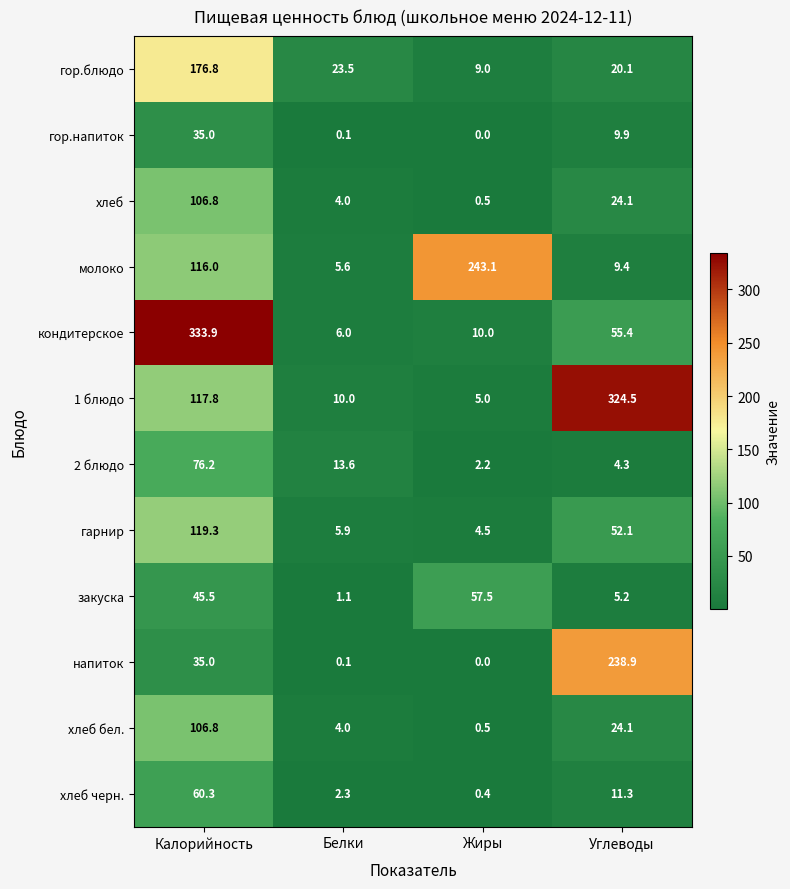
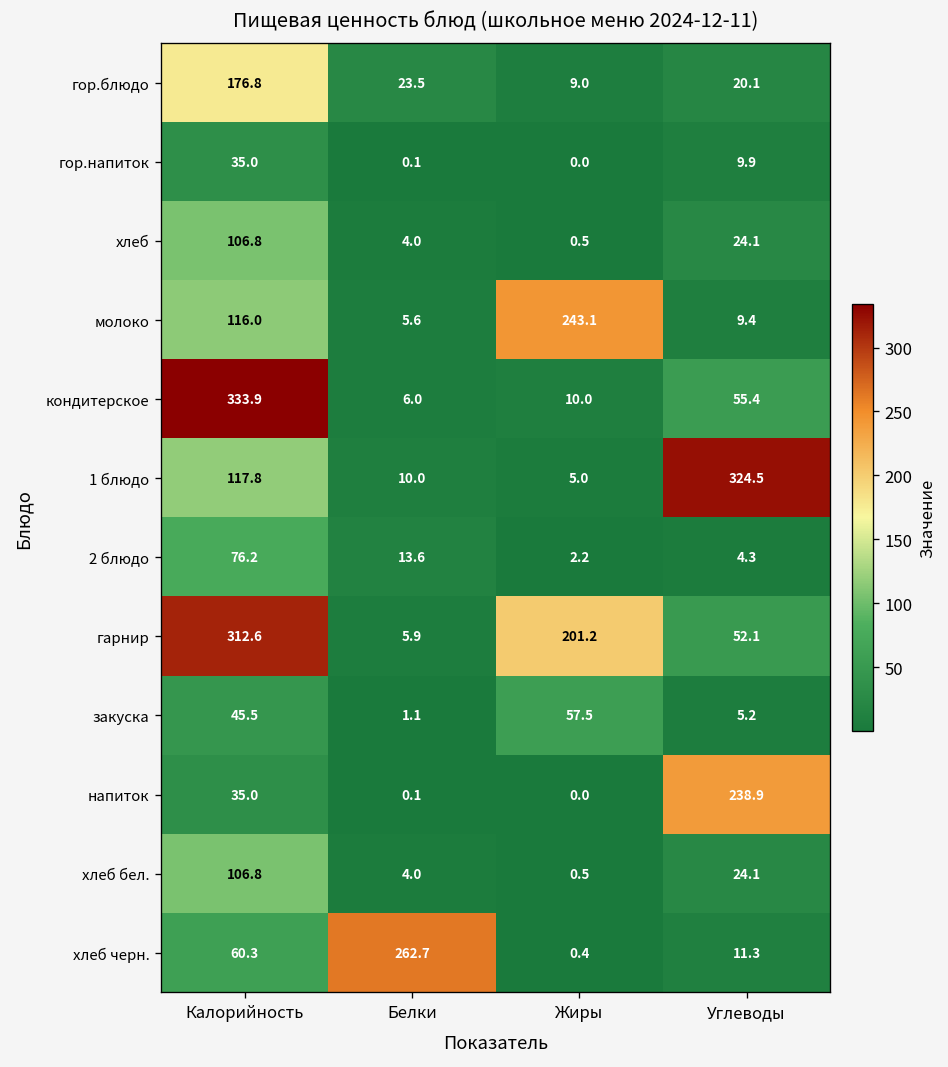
гарнир, Калорийность: 119.3 -> 312.6
гарнир, Жиры: 4.5 -> 201.2
хлеб черн., Белки: 2.3 -> 262.7
